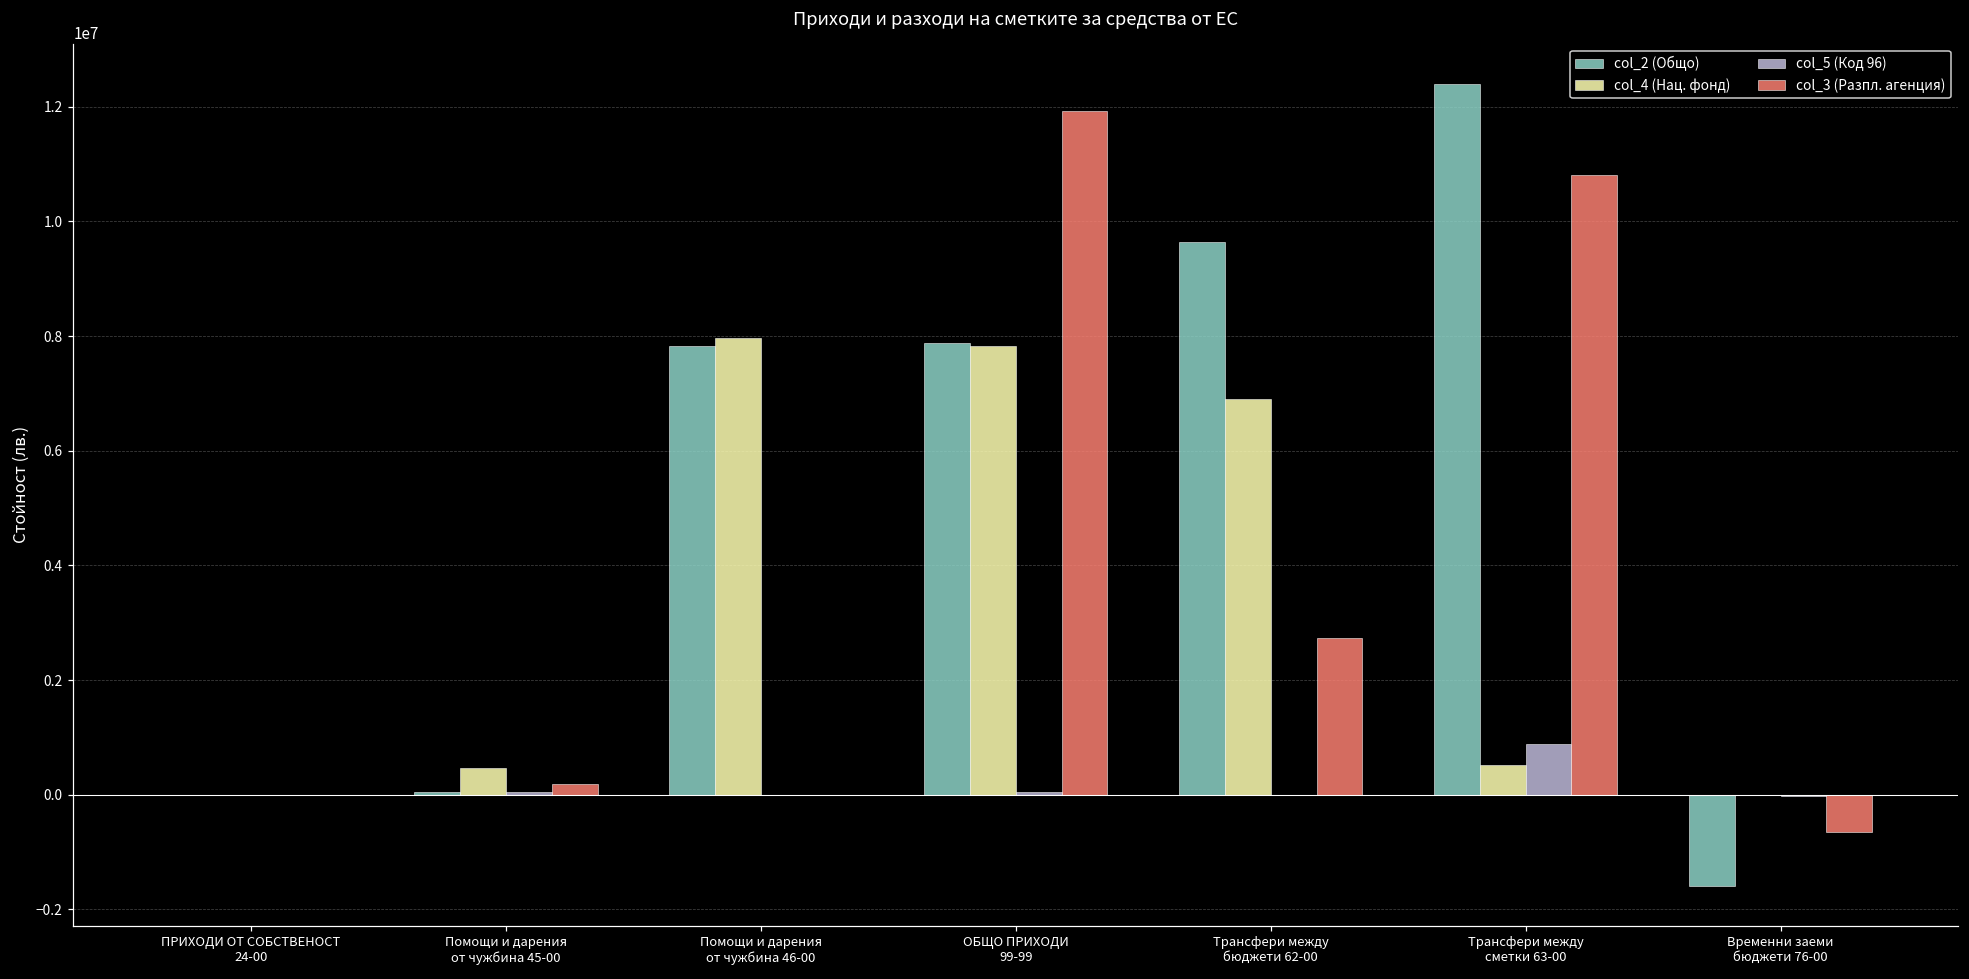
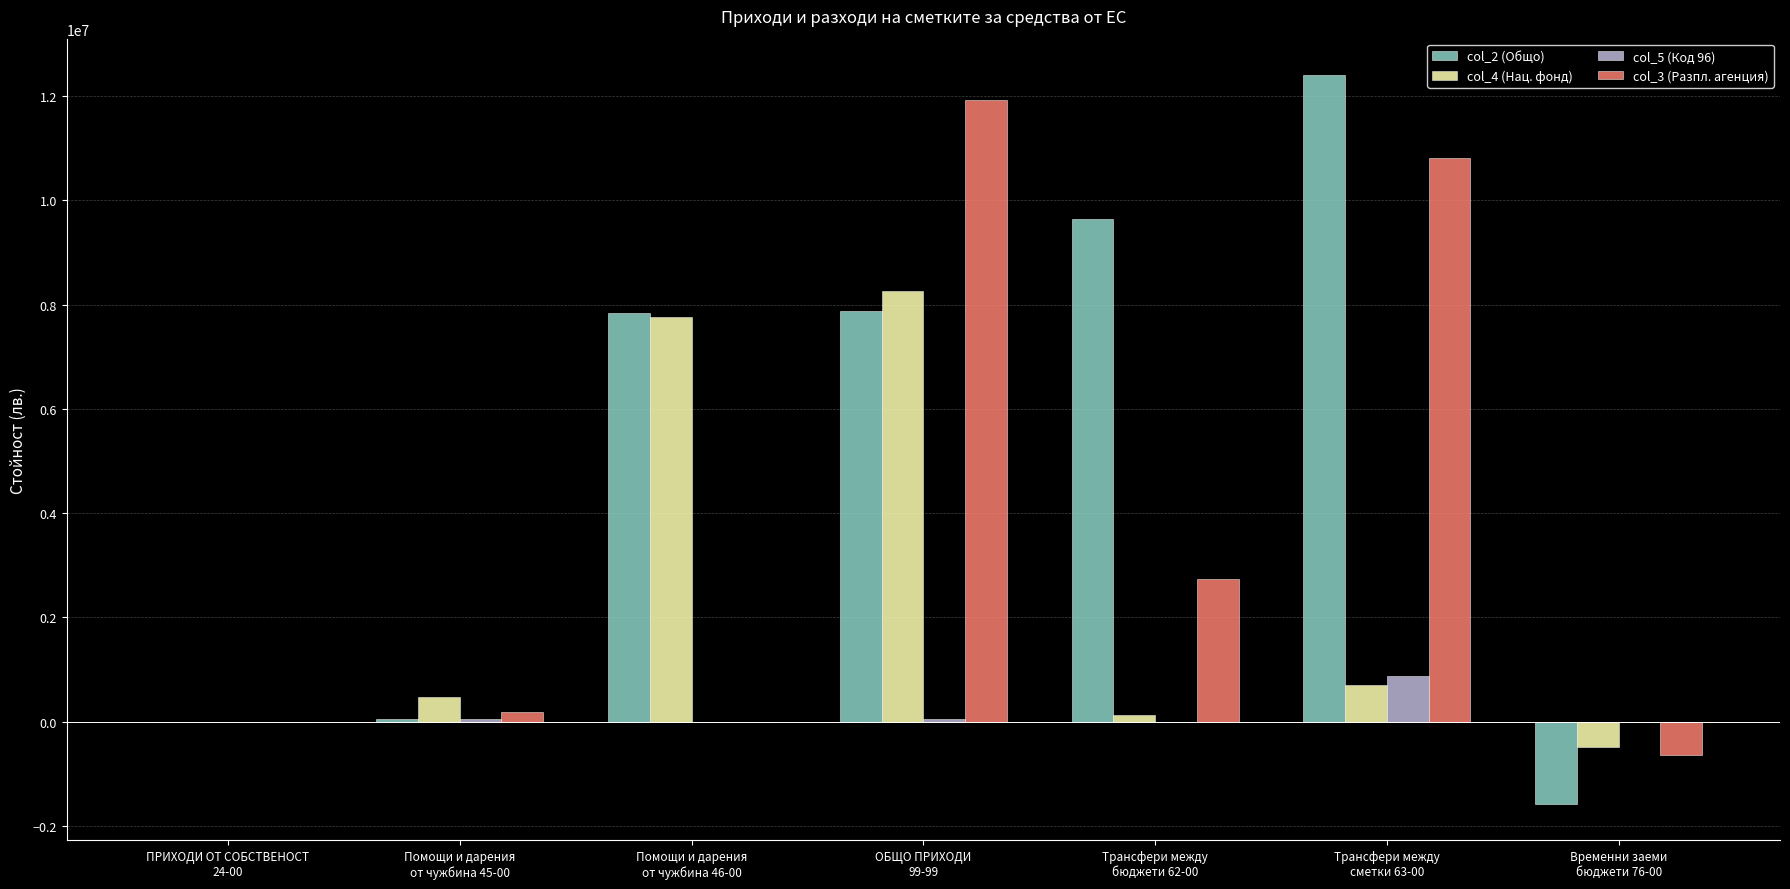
col_4 (Нац. фонд), Помощи и дарения от чужбина 46-00: 8000000 -> 7800000
col_4 (Нац. фонд), ОБЩО ПРИХОДИ 99-99: 7800000 -> 8300000
col_4 (Нац. фонд), Трансфери между бюджети 62-00: 6900000 -> 100000
col_4 (Нац. фонд), Трансфери между сметки 63-00: 500000 -> 700000
col_4 (Нац. фонд), Временни заеми бюджети 76-00: 0 -> -500000
